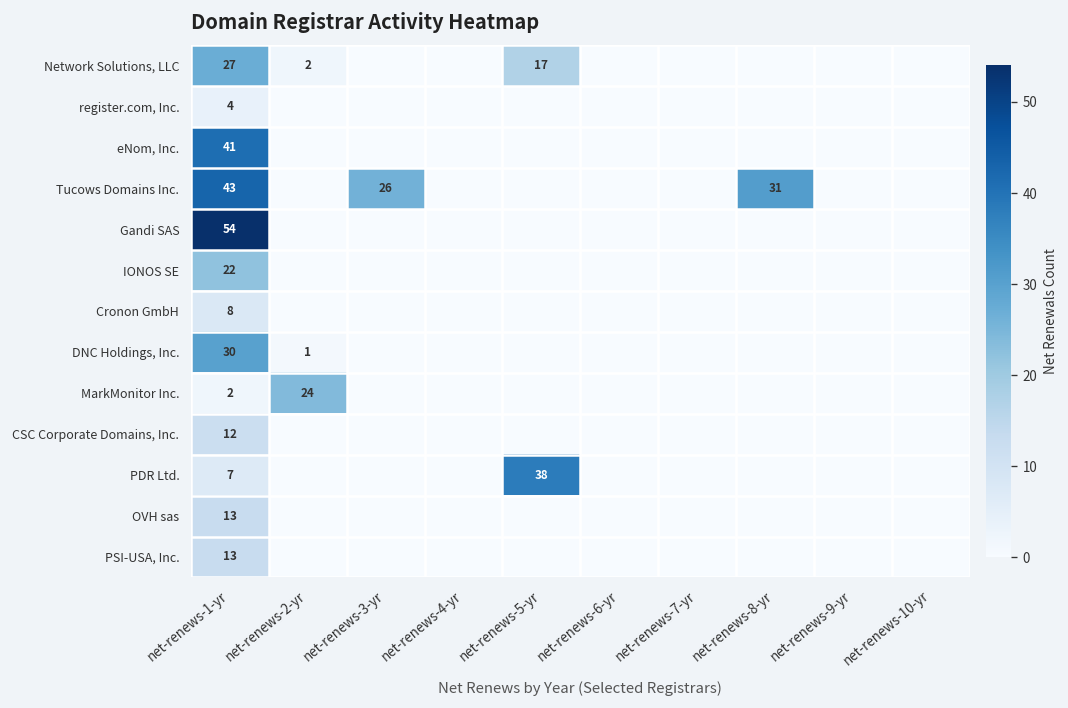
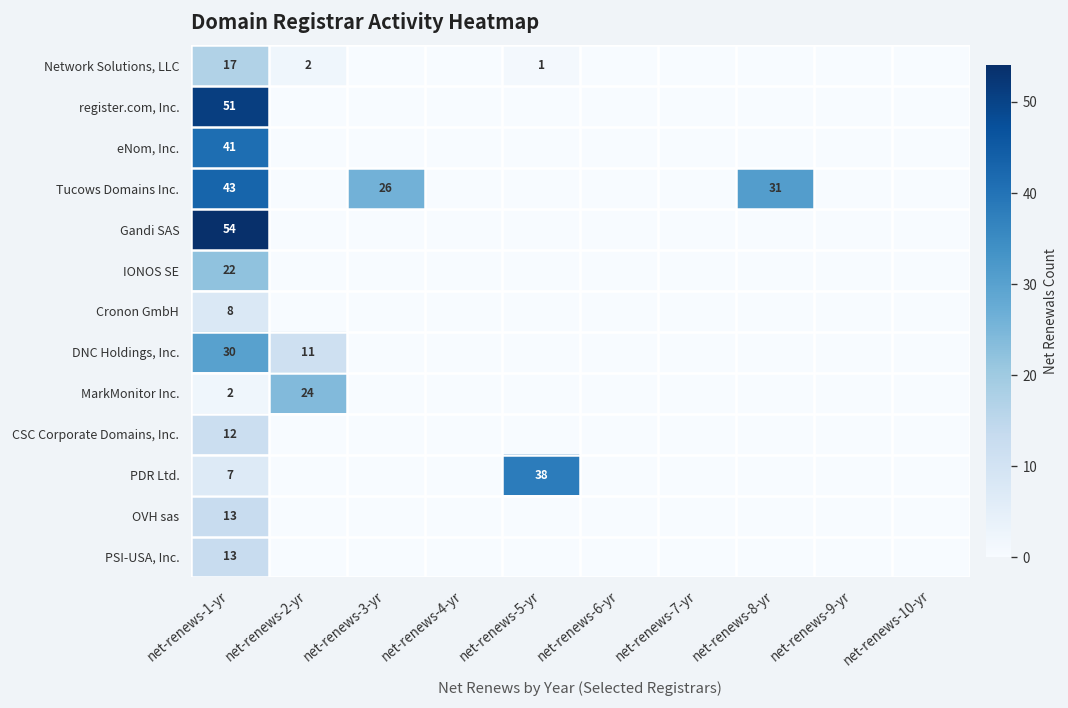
Network Solutions, LLC, net-renews-1-yr: 27 -> 17
Network Solutions, LLC, net-renews-5-yr: 17 -> 1
register.com, Inc., net-renews-1-yr: 4 -> 51
DNC Holdings, Inc., net-renews-2-yr: 1 -> 11
